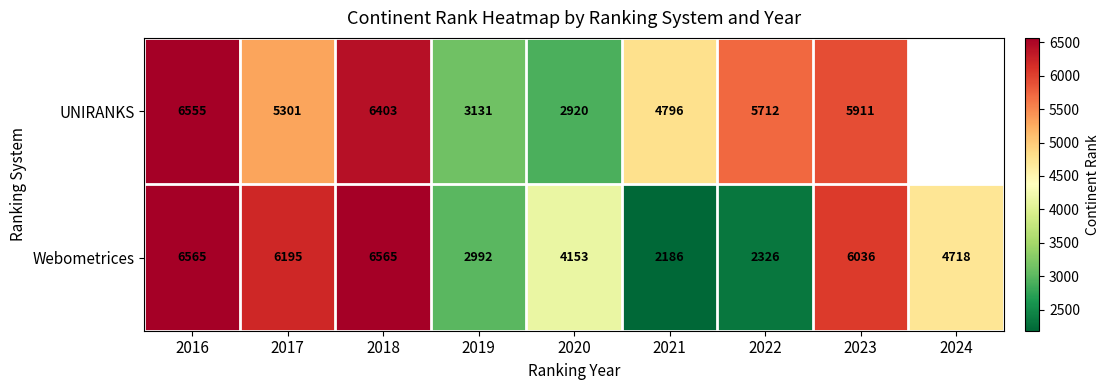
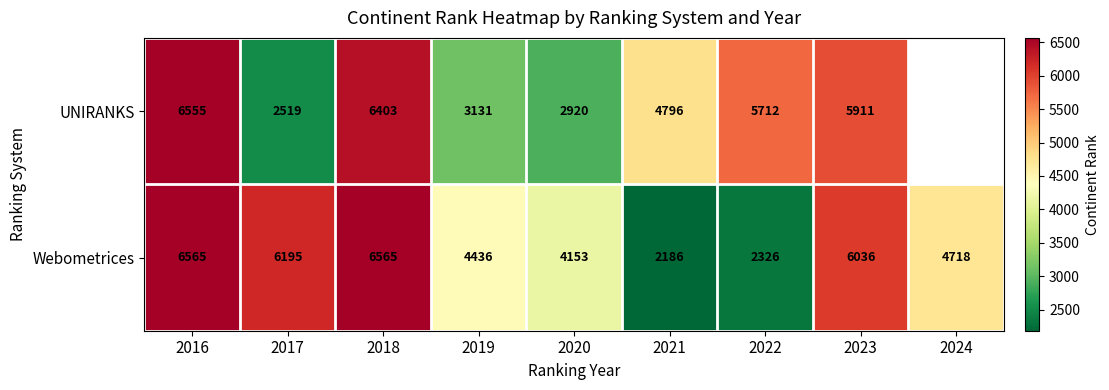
UNIRANKS, 2017: 5301 -> 2519
Webometrices, 2019: 2992 -> 4436
